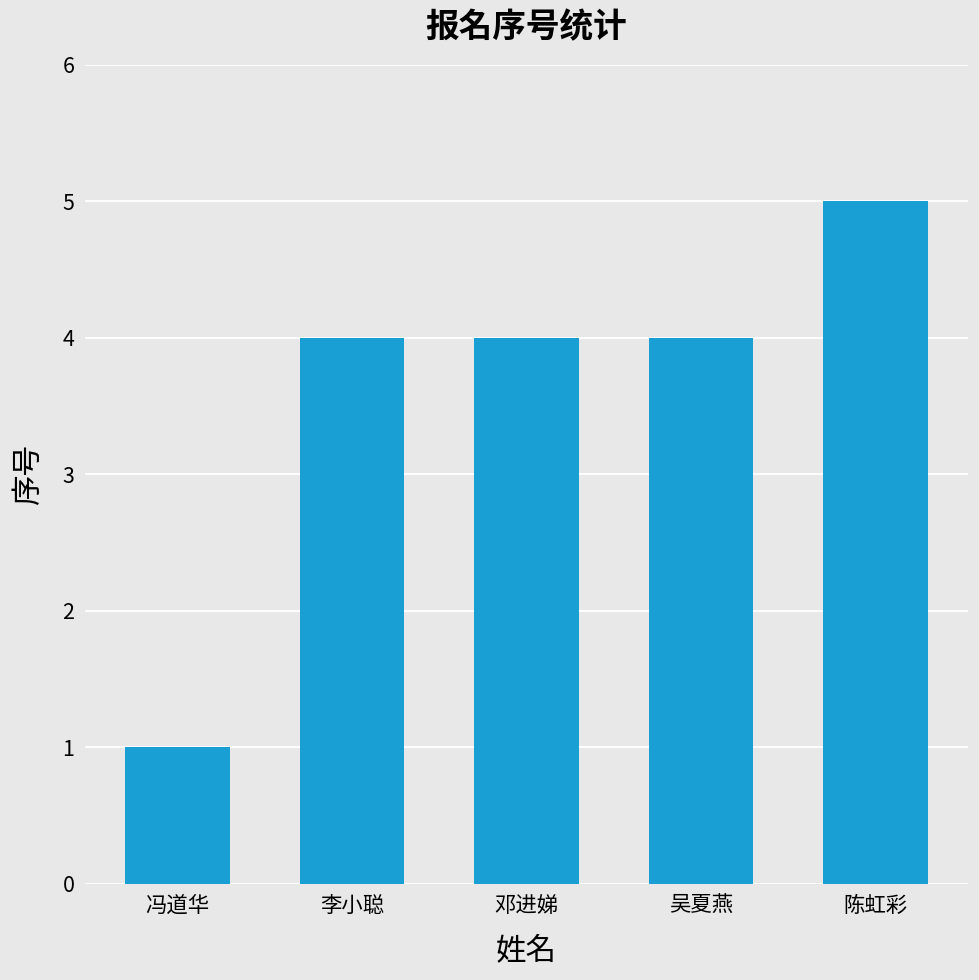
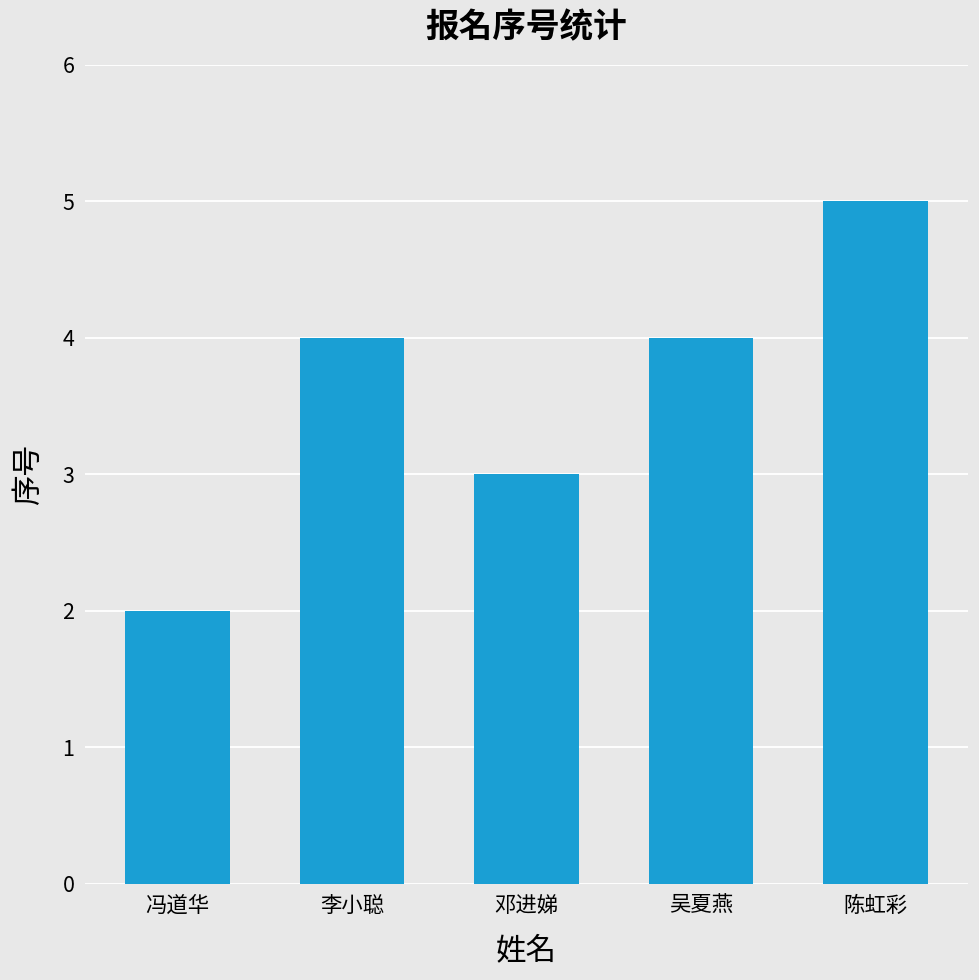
冯道华: 1 -> 2
邓进娣: 4 -> 3
